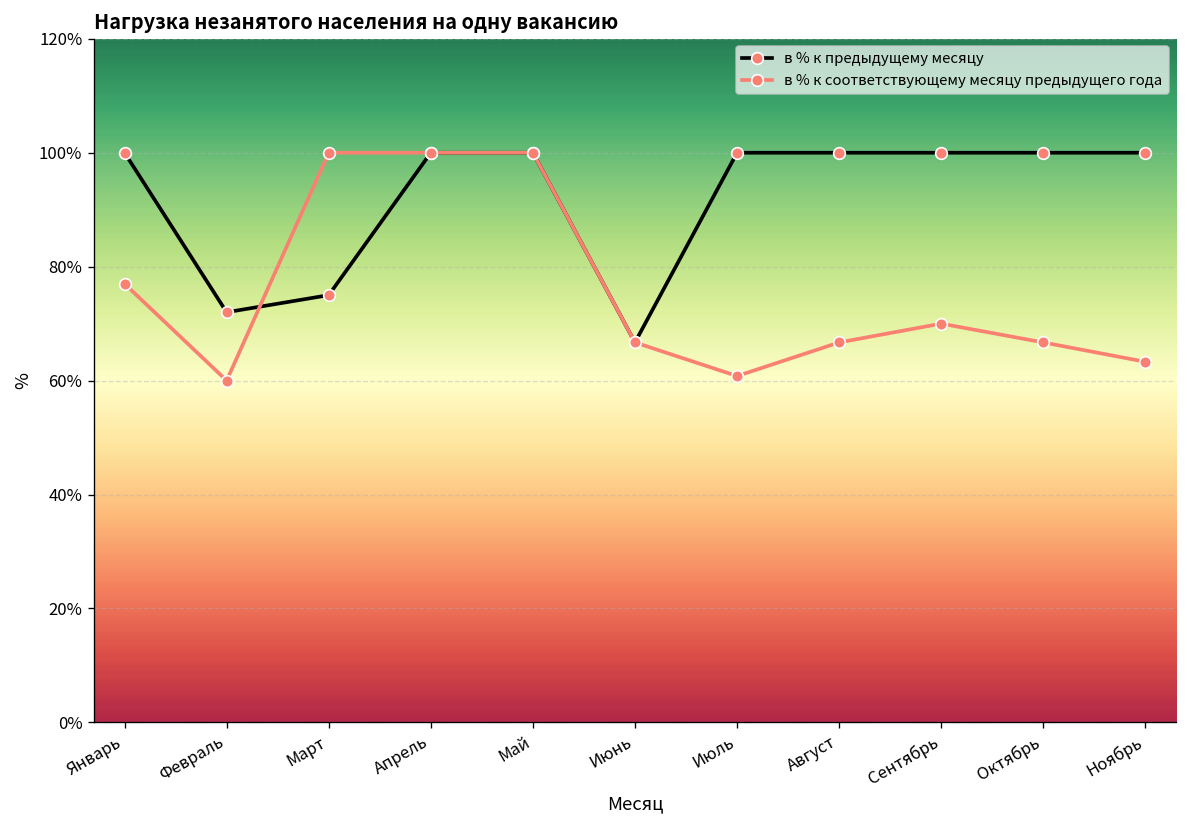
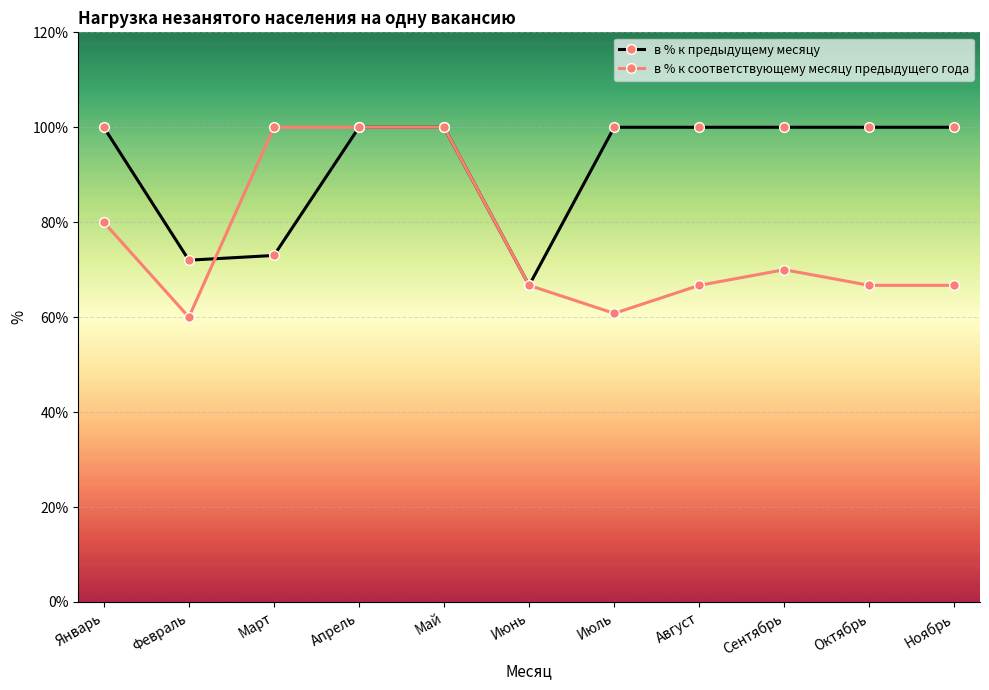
в % к соответствующему месяцу предыдущего года, Январь: 77% -> 80%
в % к предыдущему месяцу, Март: 75% -> 73%
в % к соответствующему месяцу предыдущего года, Ноябрь: 63% -> 67%
